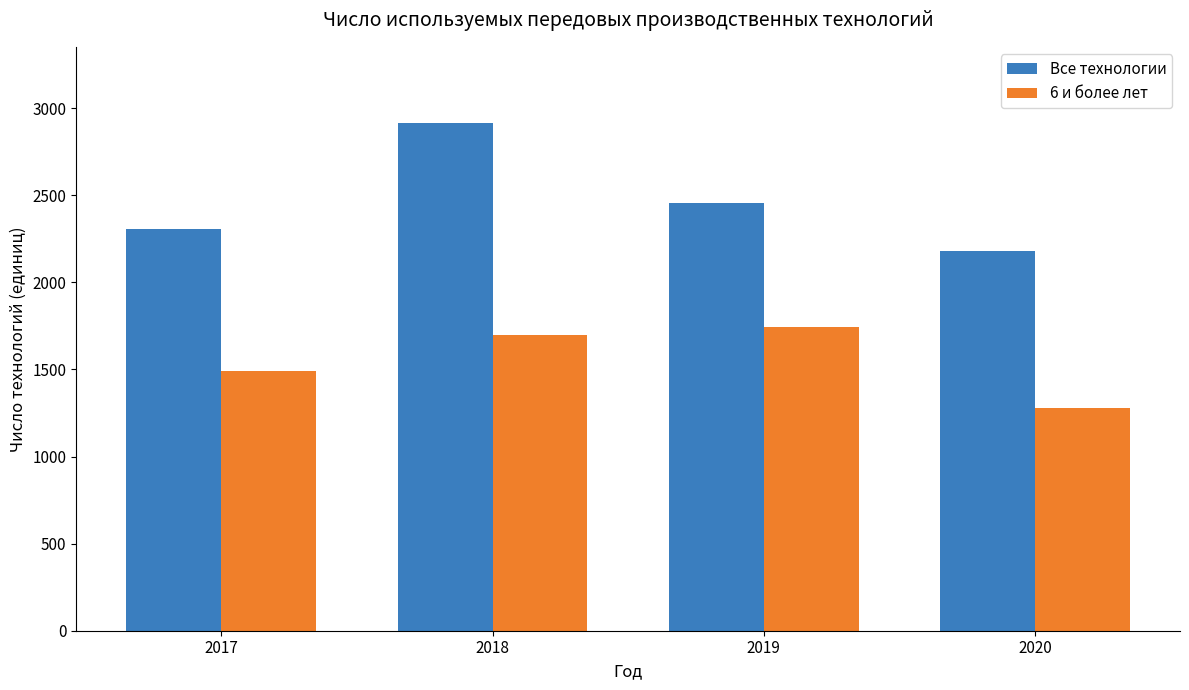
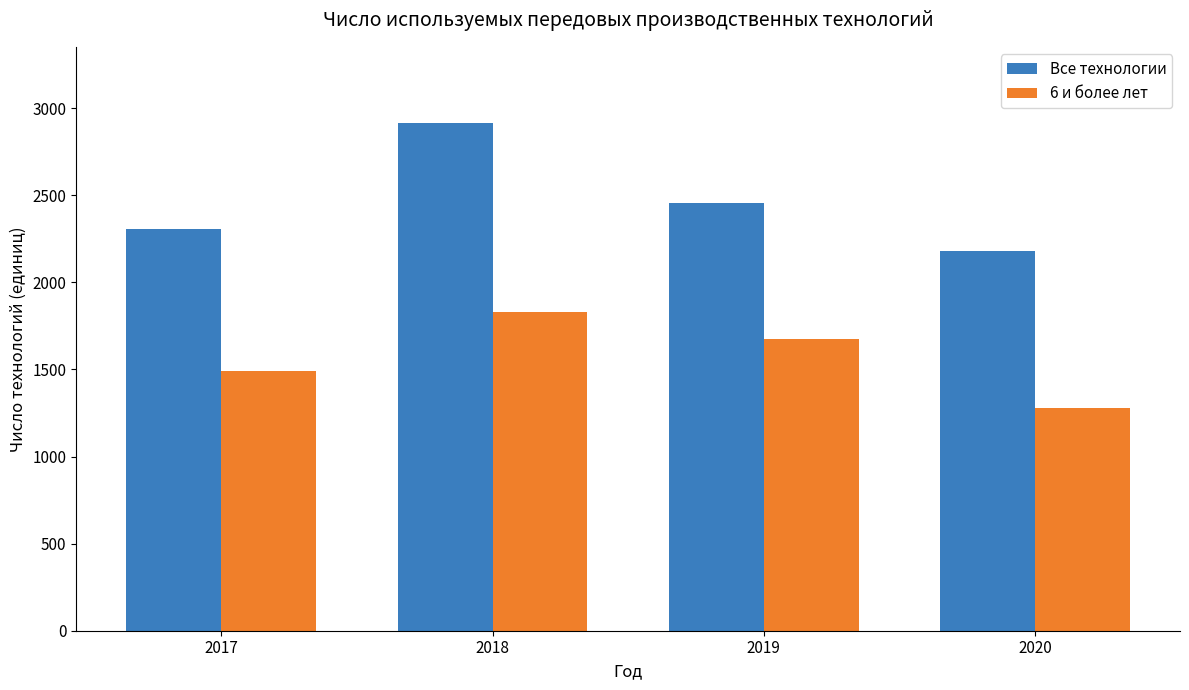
6 и более лет, 2018: 1700 -> 1830
6 и более лет, 2019: 1740 -> 1670
